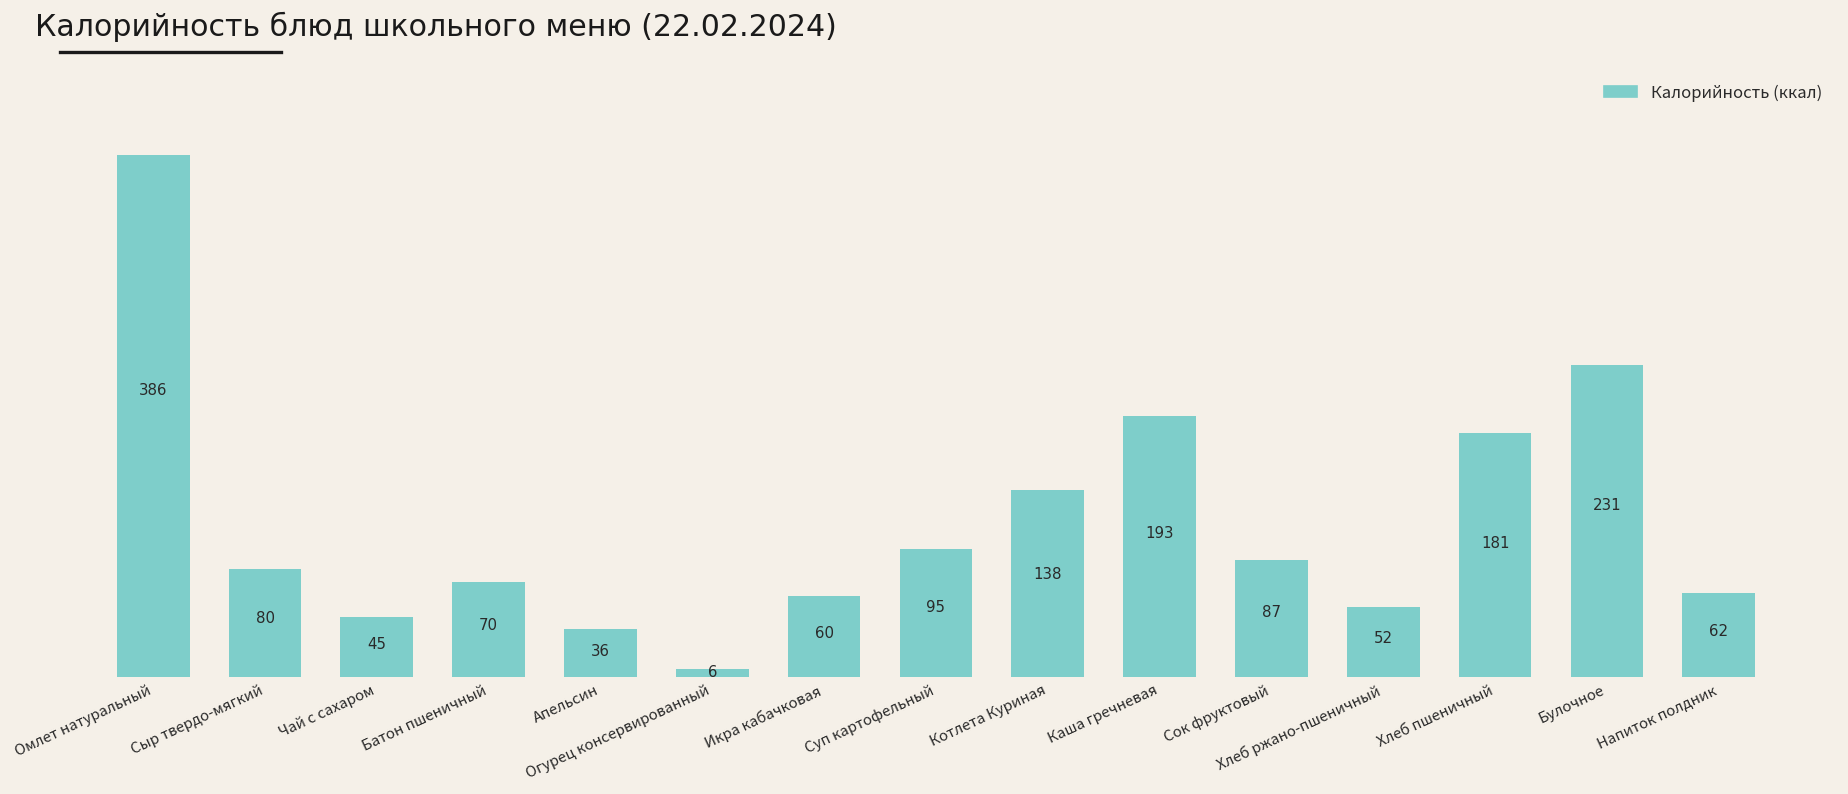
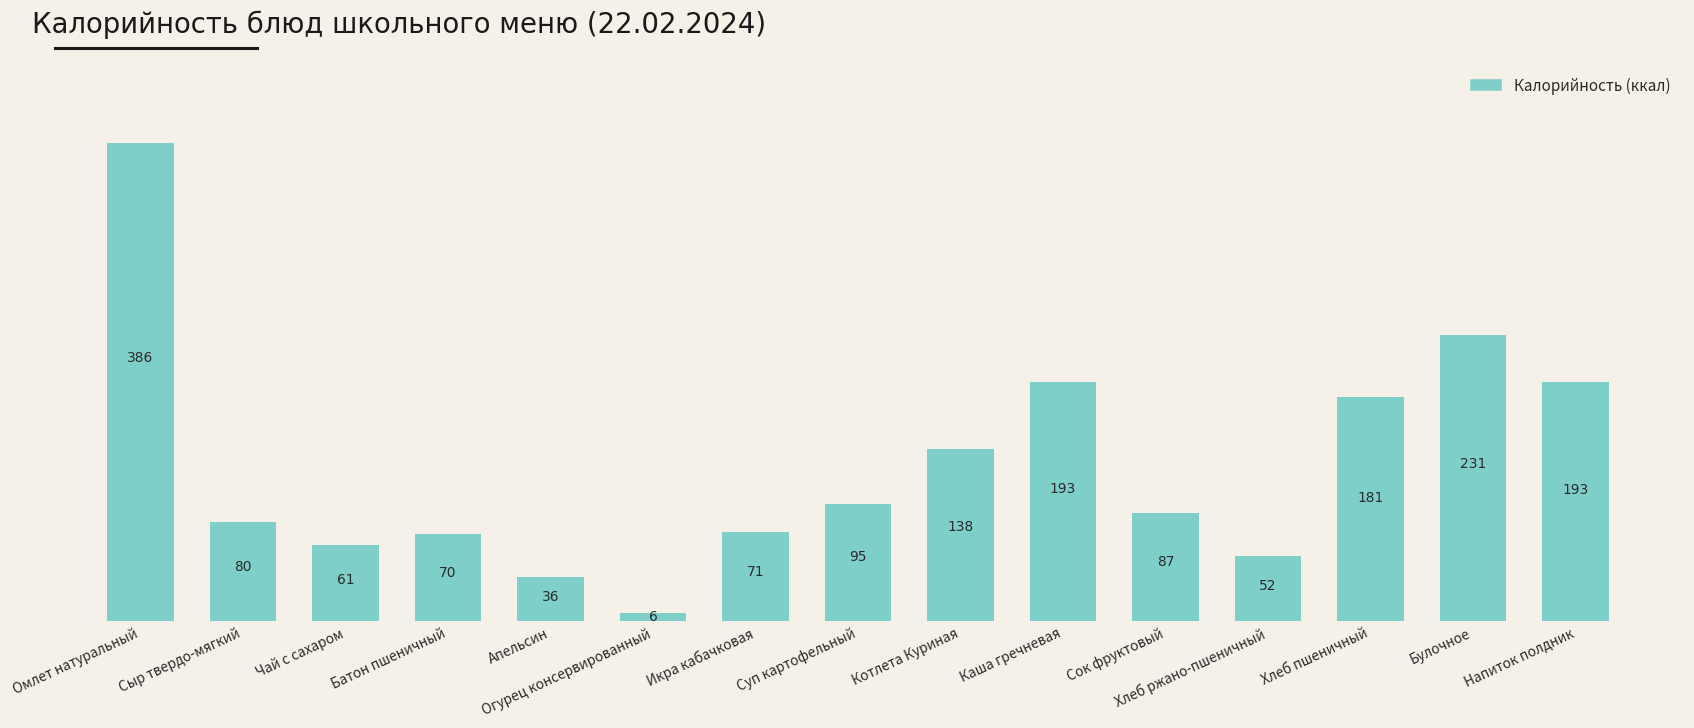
Чай с сахаром: 45 -> 61
Икра кабачковая: 60 -> 71
Напиток полдник: 62 -> 193
